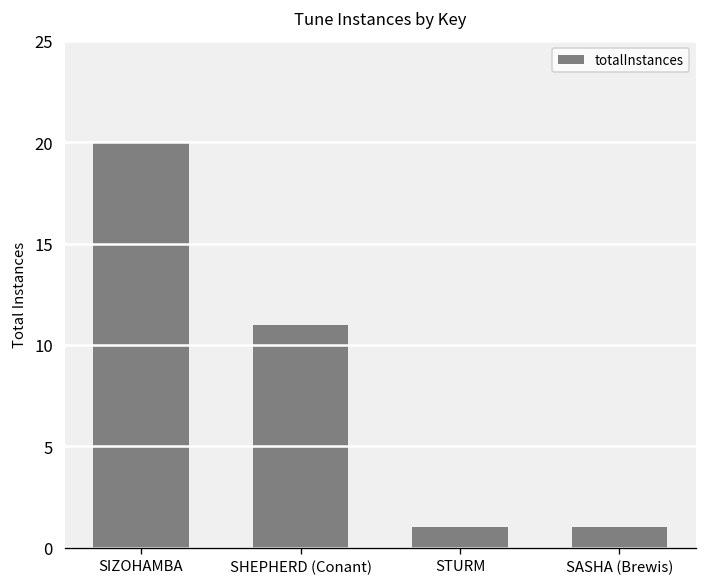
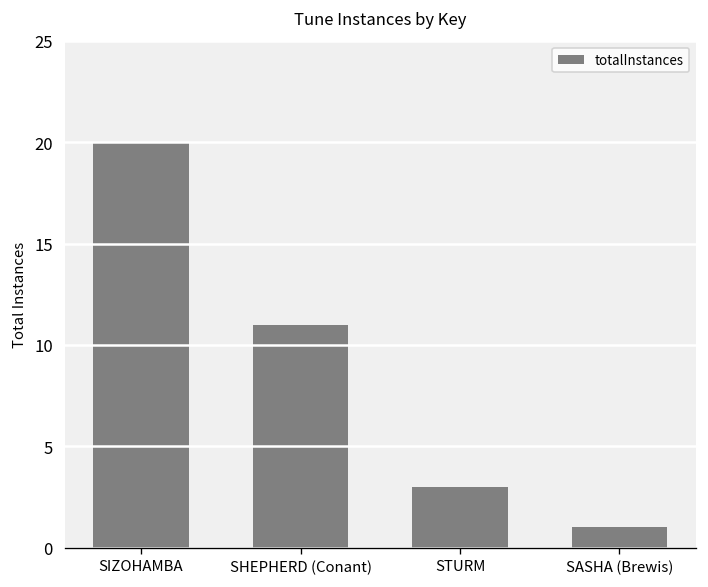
STURM: 1 -> 3
